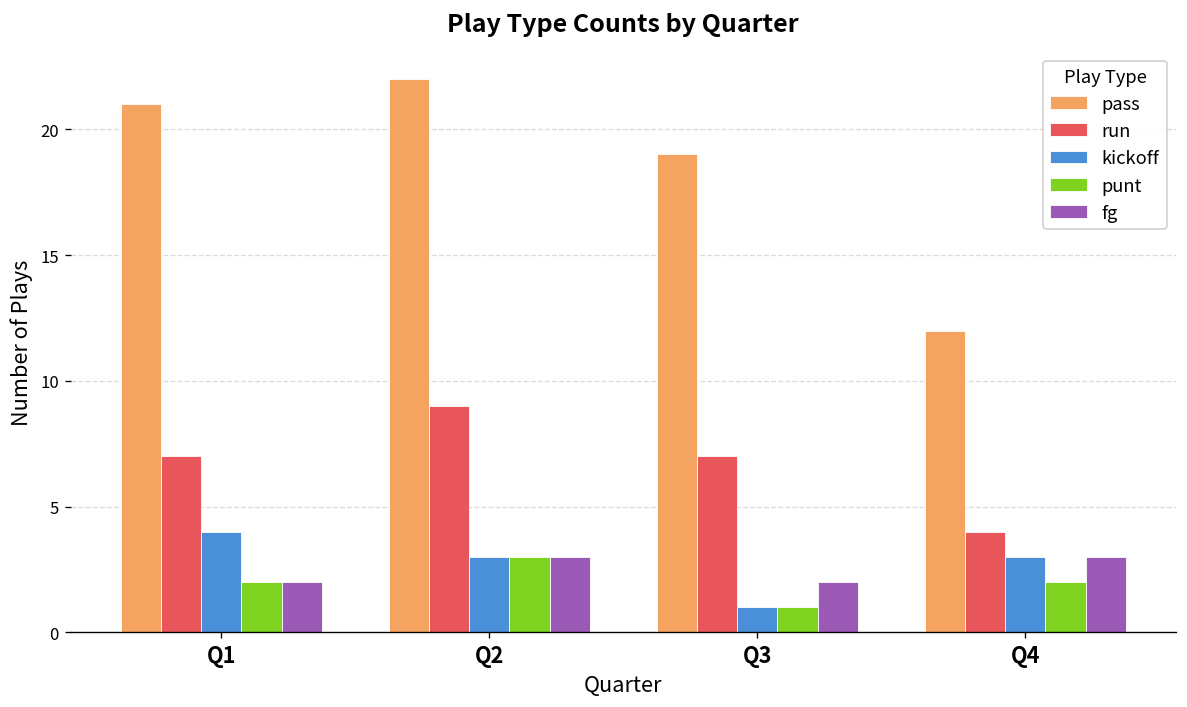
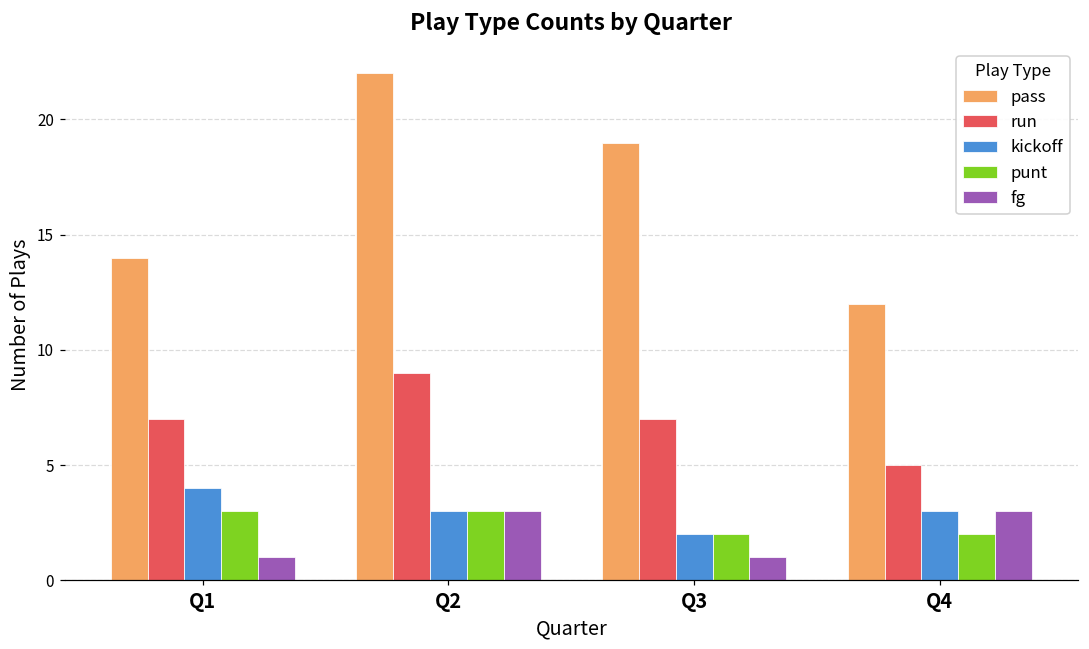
pass, Q1: 21 -> 14
punt, Q1: 2 -> 3
fg, Q1: 2 -> 1
kickoff, Q3: 1 -> 2
punt, Q3: 1 -> 2
fg, Q3: 2 -> 1
run, Q4: 4 -> 5
